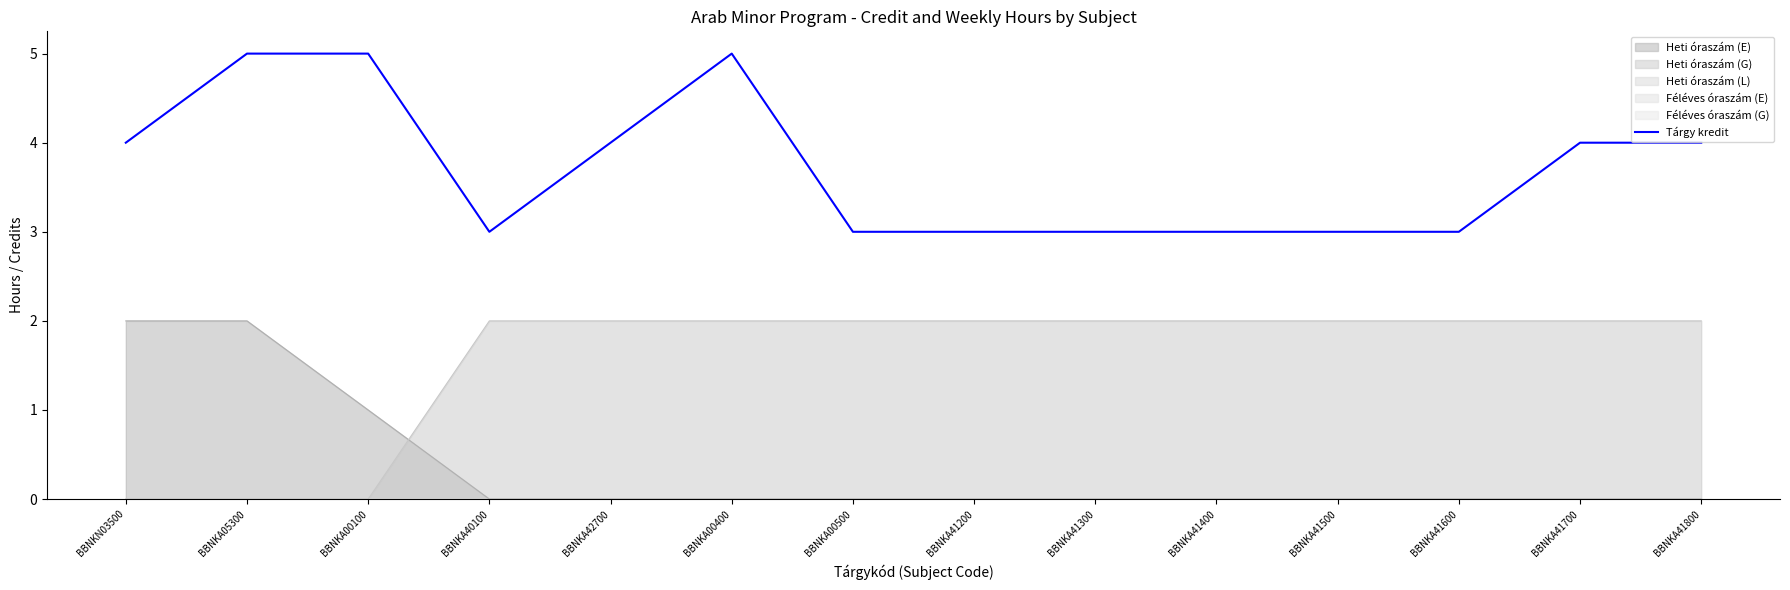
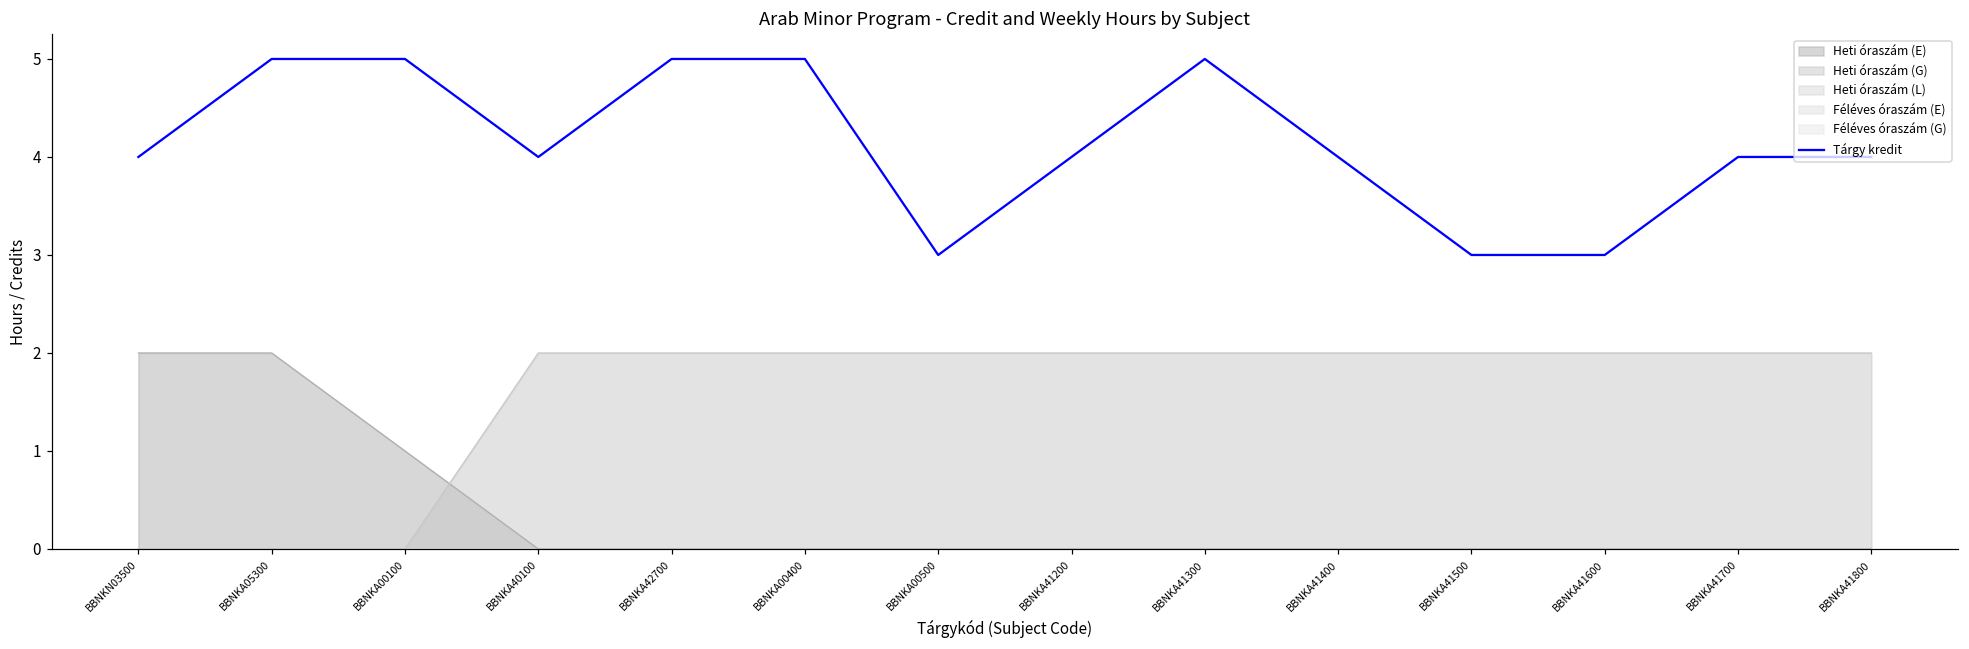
Tárgy kredit, BBNKA40100: 3 -> 4
Tárgy kredit, BBNKA42700: 4 -> 5
Tárgy kredit, BBNKA41200: 3 -> 4
Tárgy kredit, BBNKA41300: 3 -> 5
Tárgy kredit, BBNKA41400: 3 -> 4
